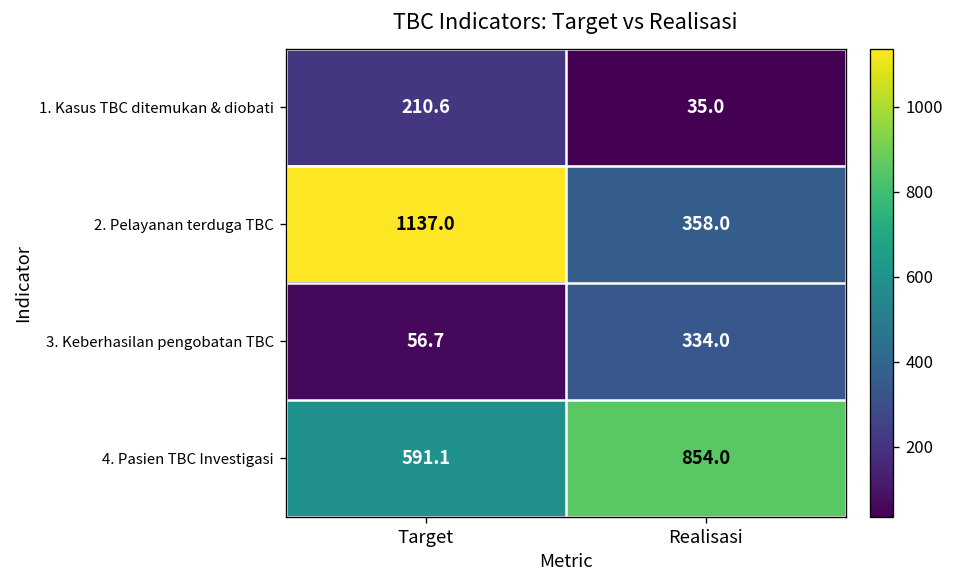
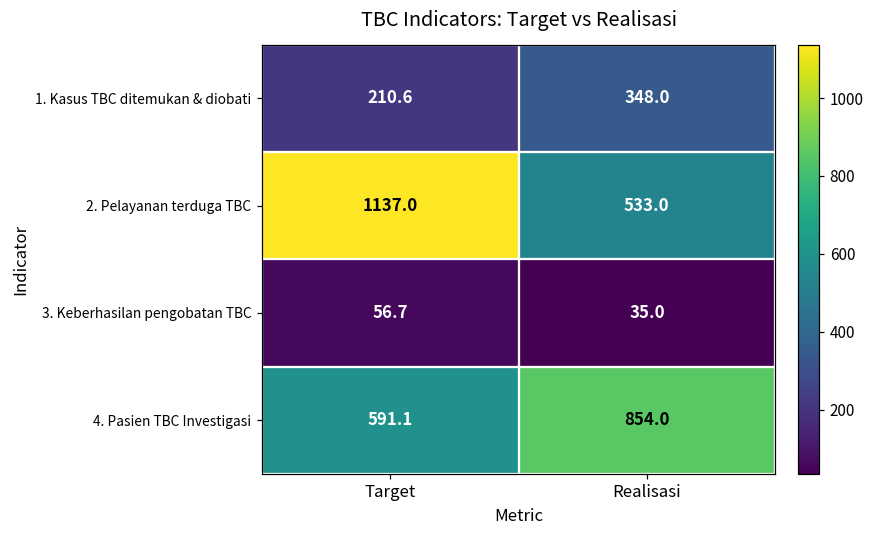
1. Kasus TBC ditemukan & diobati, Realisasi: 35.0 -> 348.0
2. Pelayanan terduga TBC, Realisasi: 358.0 -> 533.0
3. Keberhasilan pengobatan TBC, Realisasi: 334.0 -> 35.0
